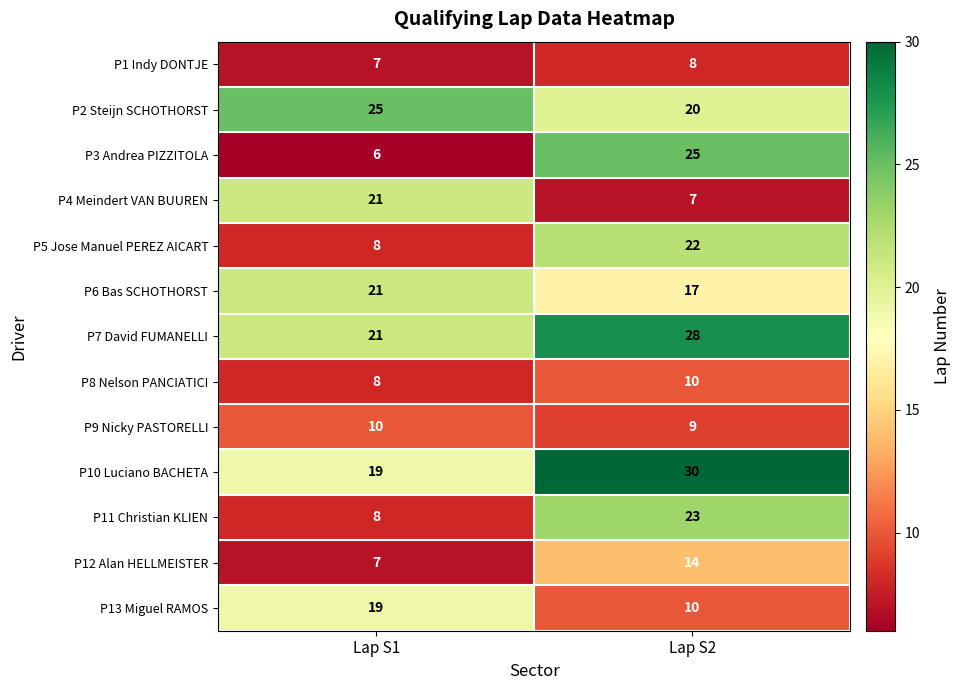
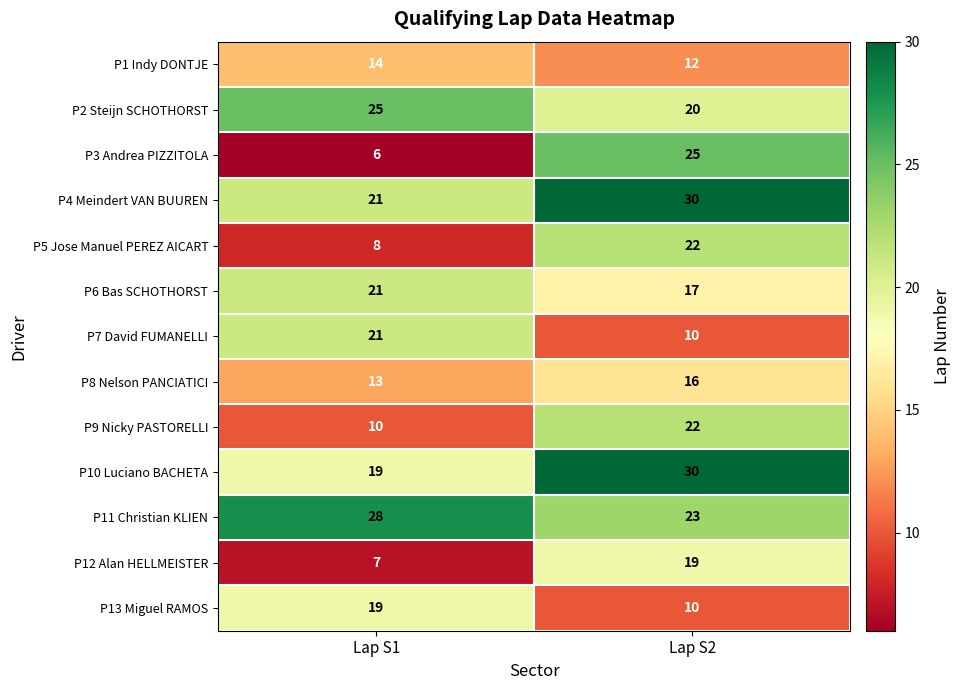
P1 Indy DONTJE, Lap S1: 7 -> 14
P1 Indy DONTJE, Lap S2: 8 -> 12
P4 Meindert VAN BUUREN, Lap S2: 7 -> 30
P7 David FUMANELLI, Lap S2: 28 -> 10
P8 Nelson PANCIATICI, Lap S1: 8 -> 13
P8 Nelson PANCIATICI, Lap S2: 10 -> 16
P9 Nicky PASTORELLI, Lap S2: 9 -> 22
P11 Christian KLIEN, Lap S1: 8 -> 28
P12 Alan HELLMEISTER, Lap S2: 14 -> 19
